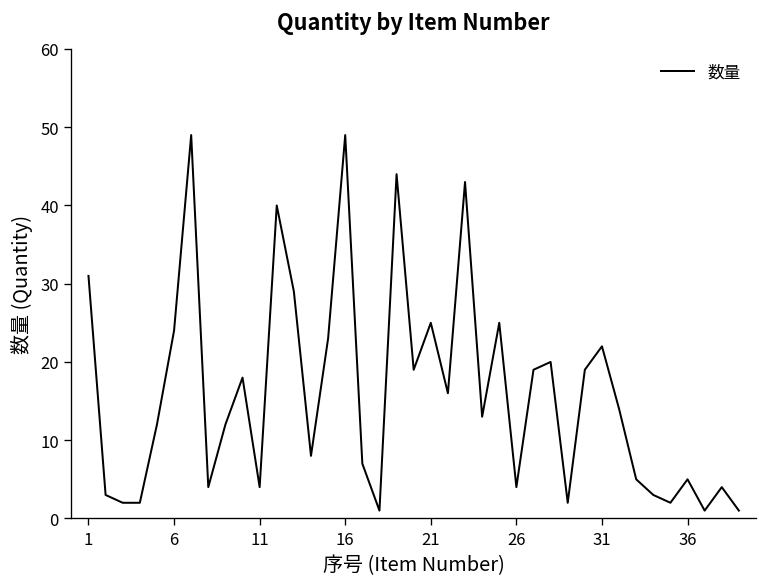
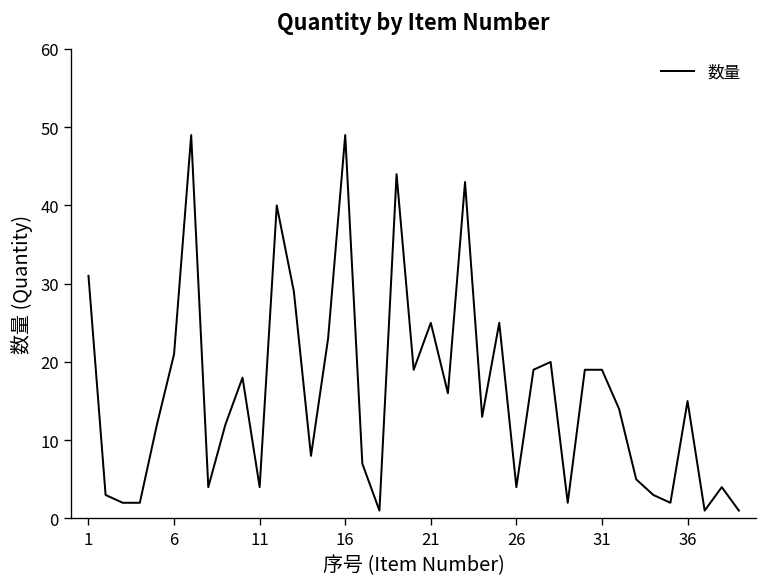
6: 24 -> 21
31: 22 -> 19
36: 5 -> 15
